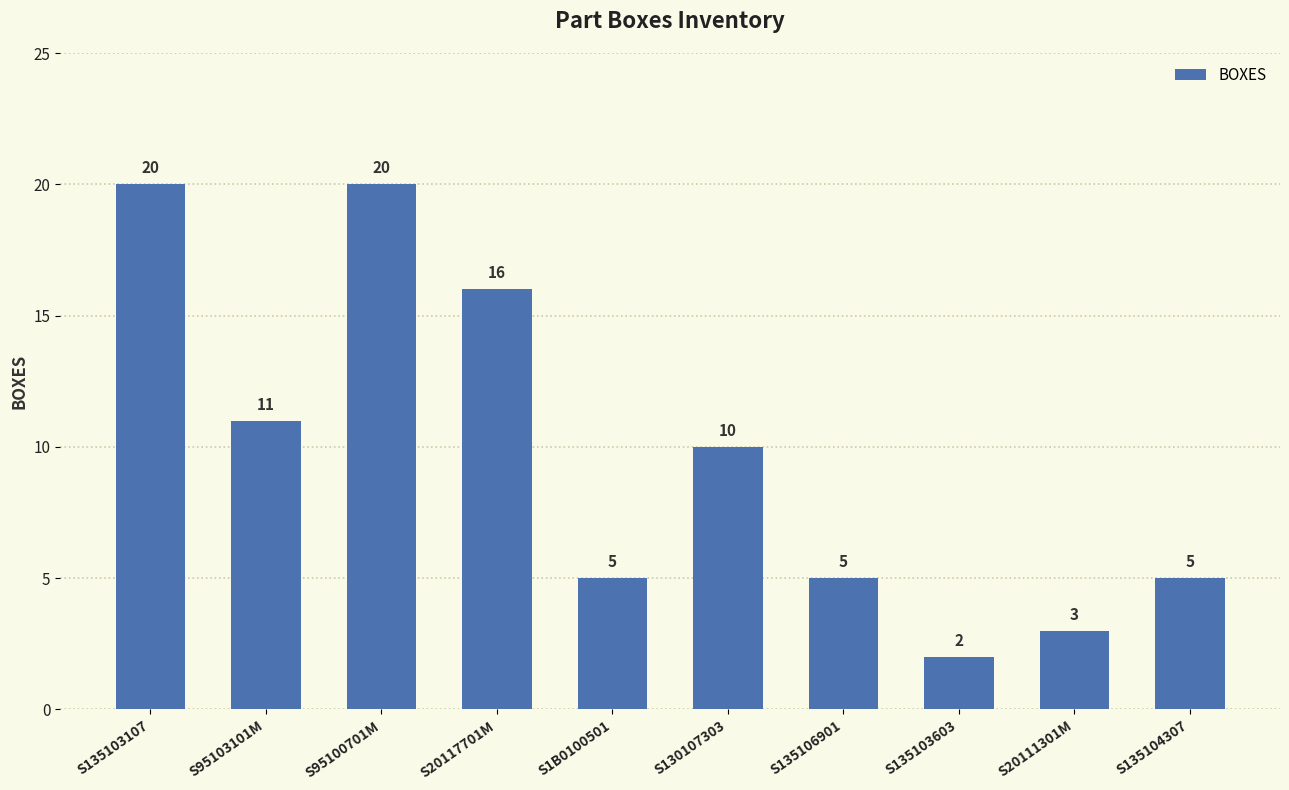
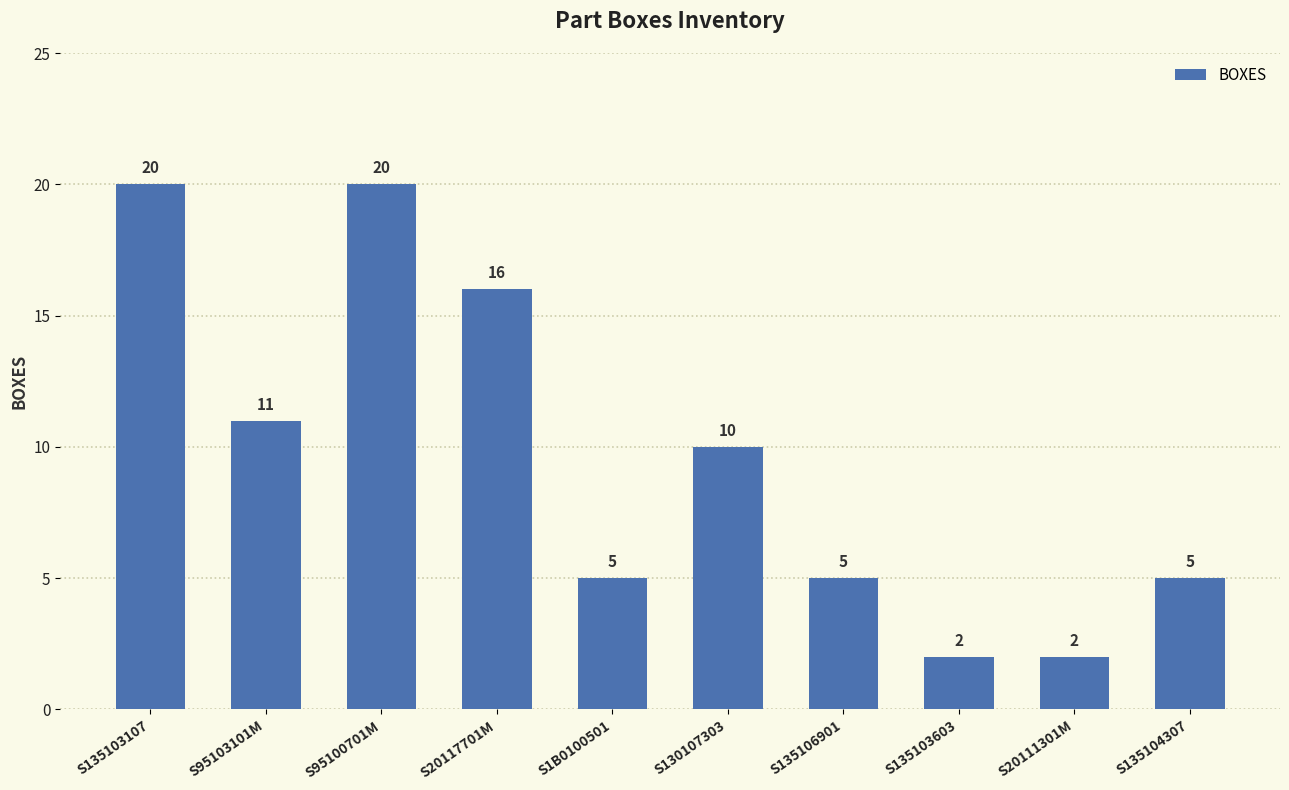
S20111301M: 3 -> 2
